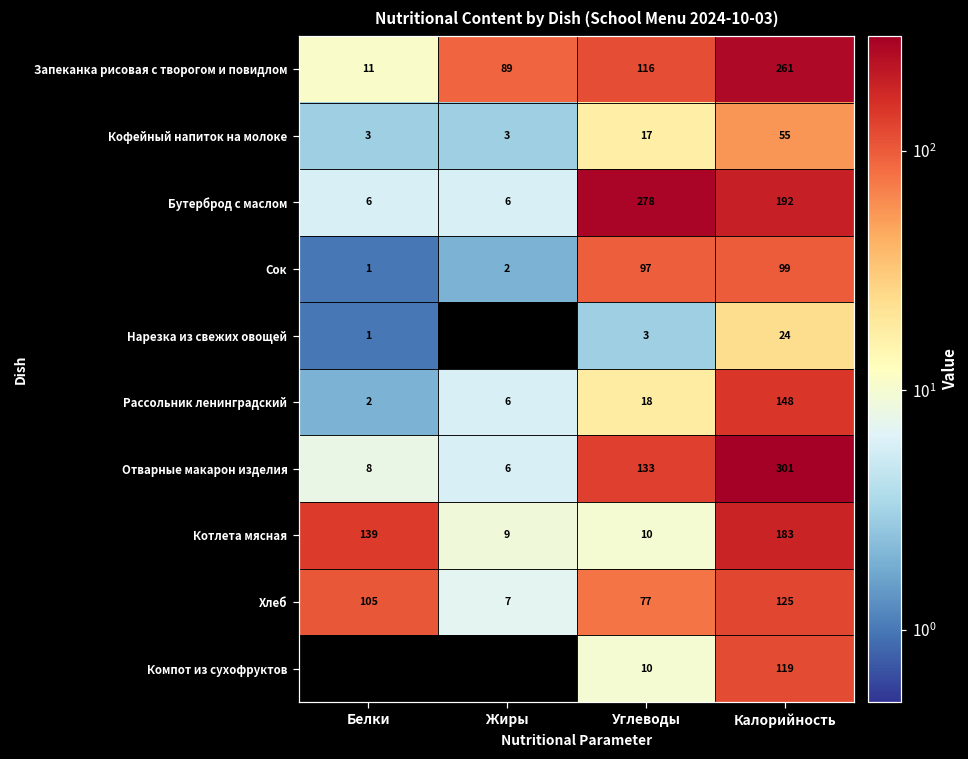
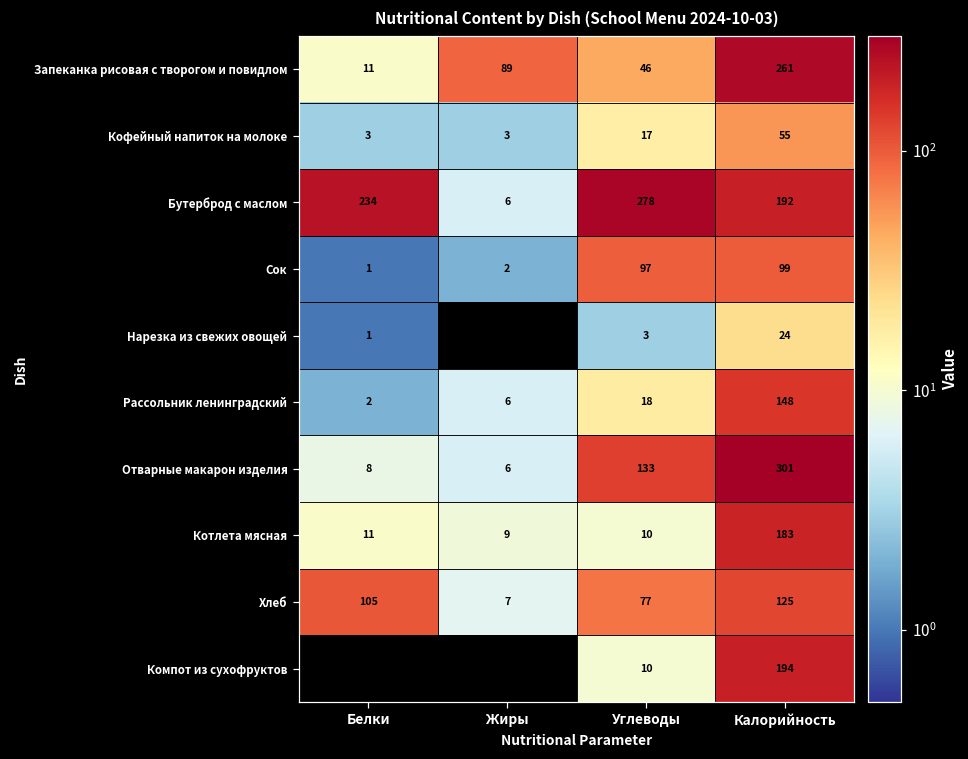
Запеканка рисовая с творогом и повидлом, Углеводы: 116 -> 46
Бутерброд с маслом, Белки: 6 -> 234
Котлета мясная, Белки: 139 -> 11
Компот из сухофруктов, Калорийность: 119 -> 194
